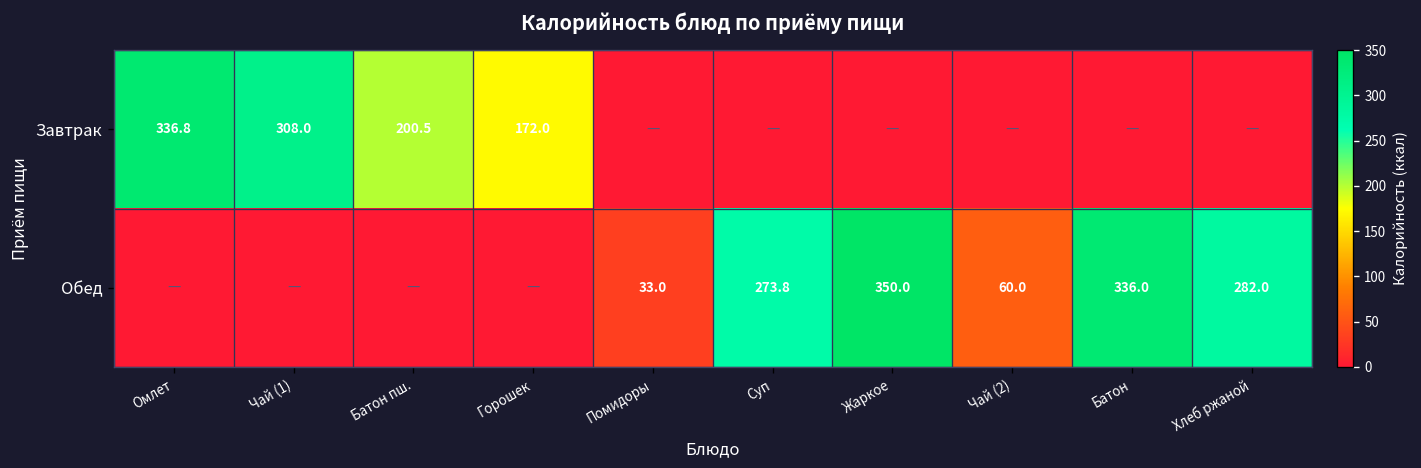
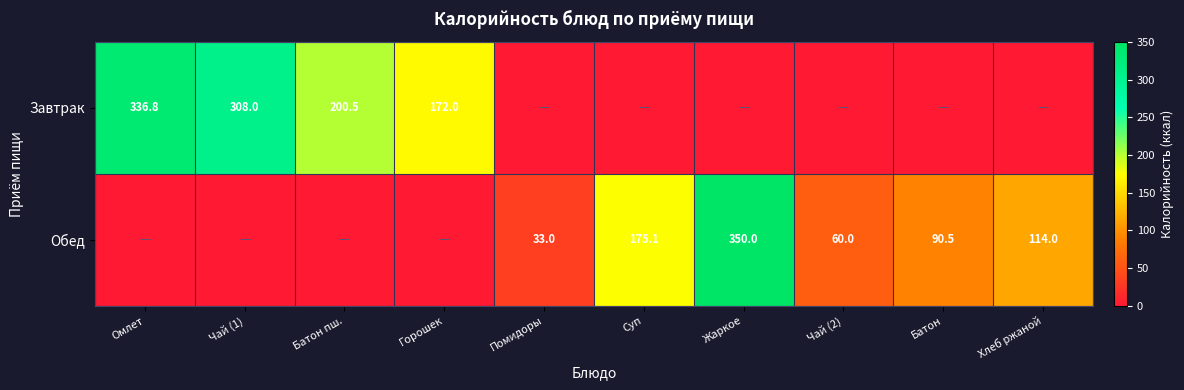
Обед, Суп: 273.8 -> 175.1
Обед, Батон: 336.0 -> 90.5
Обед, Хлеб ржаной: 282.0 -> 114.0
